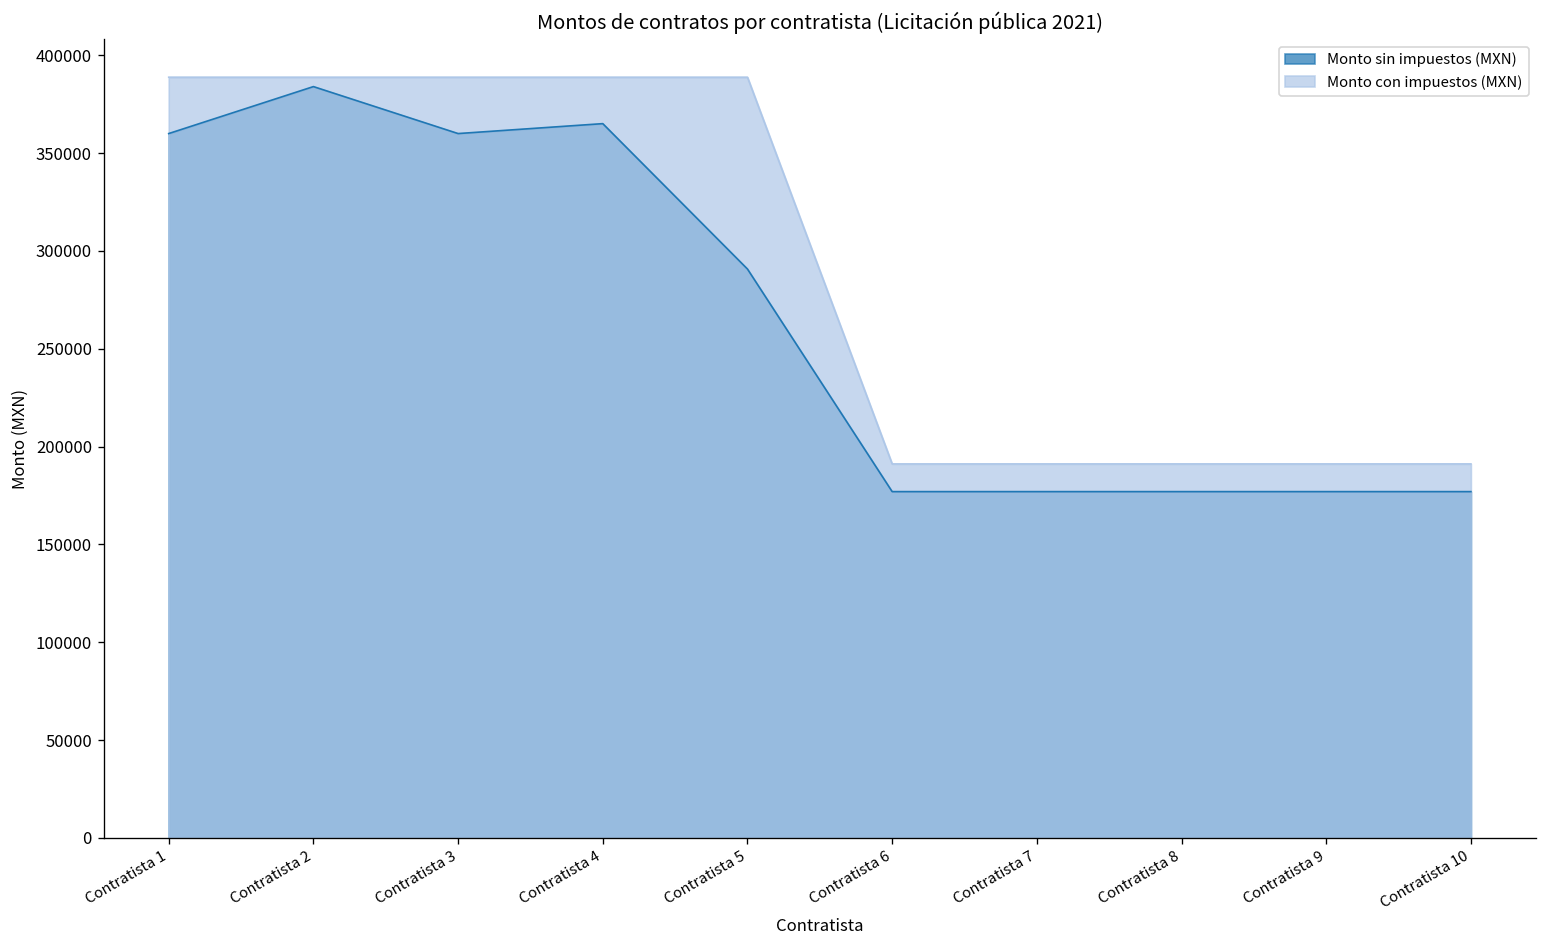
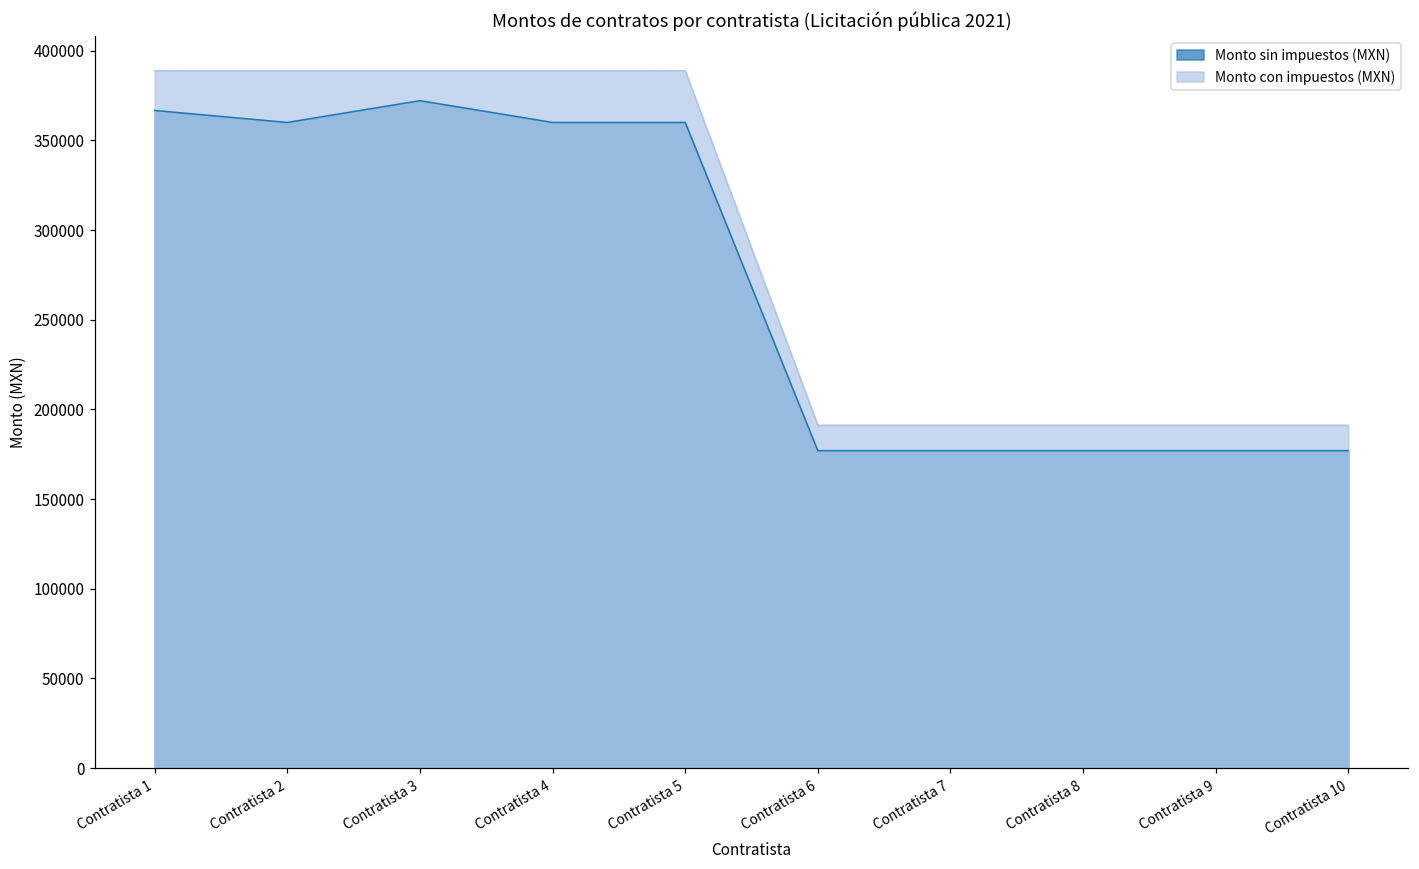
Monto sin impuestos (MXN), Contratista 1: 360000 -> 367000
Monto sin impuestos (MXN), Contratista 2: 384000 -> 360000
Monto sin impuestos (MXN), Contratista 3: 360000 -> 372000
Monto sin impuestos (MXN), Contratista 4: 365000 -> 360000
Monto sin impuestos (MXN), Contratista 5: 291000 -> 360000
